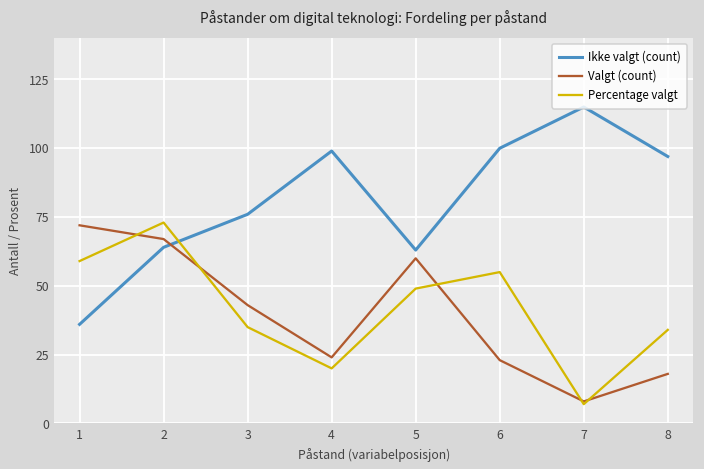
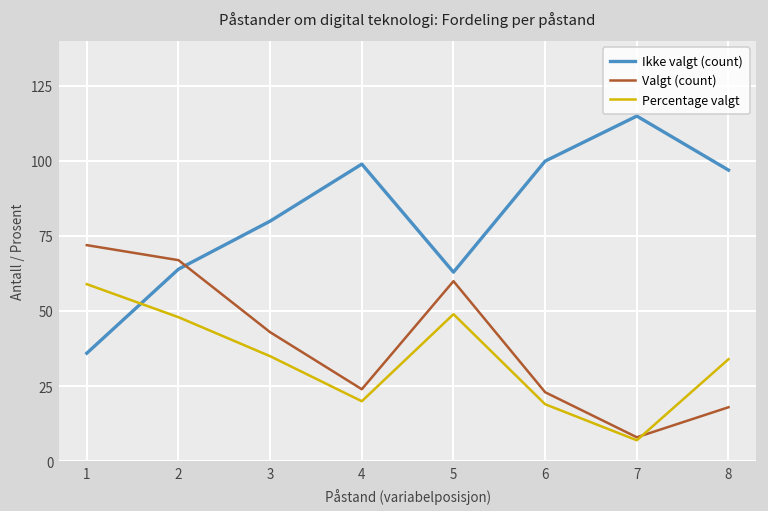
Percentage valgt, 2: 73 -> 48
Ikke valgt (count), 3: 76 -> 80
Percentage valgt, 6: 55 -> 19
